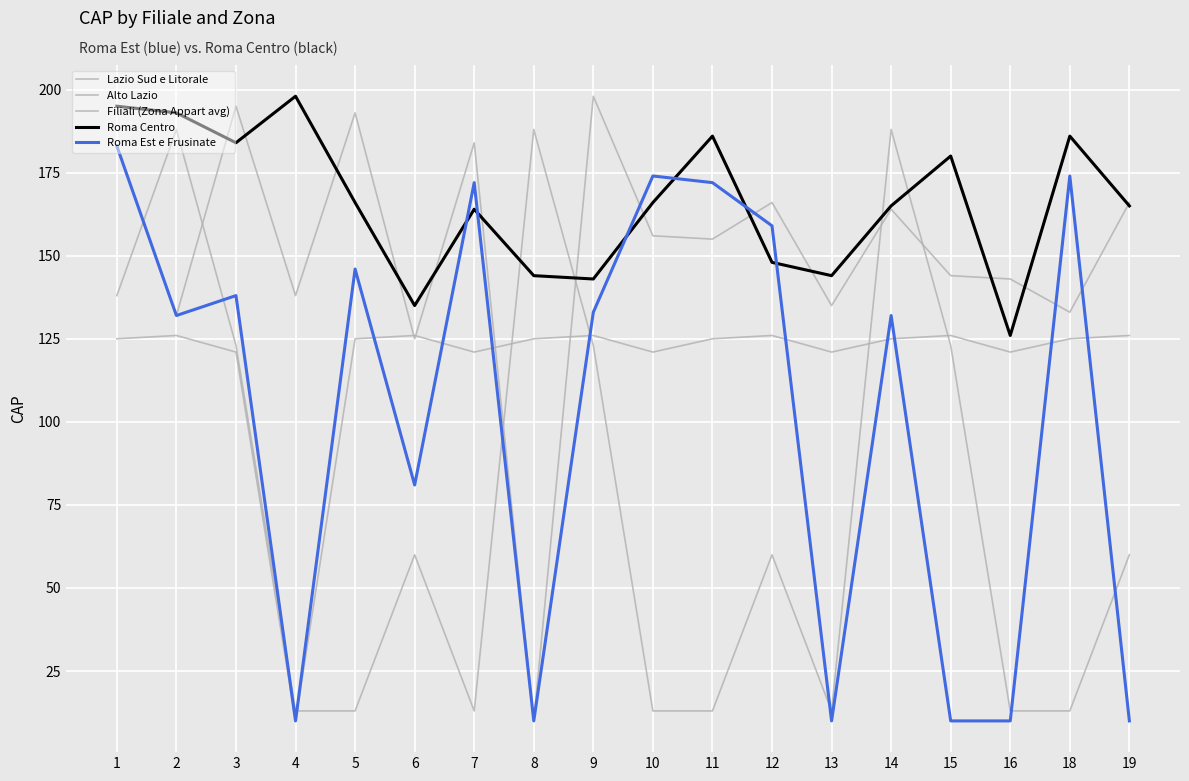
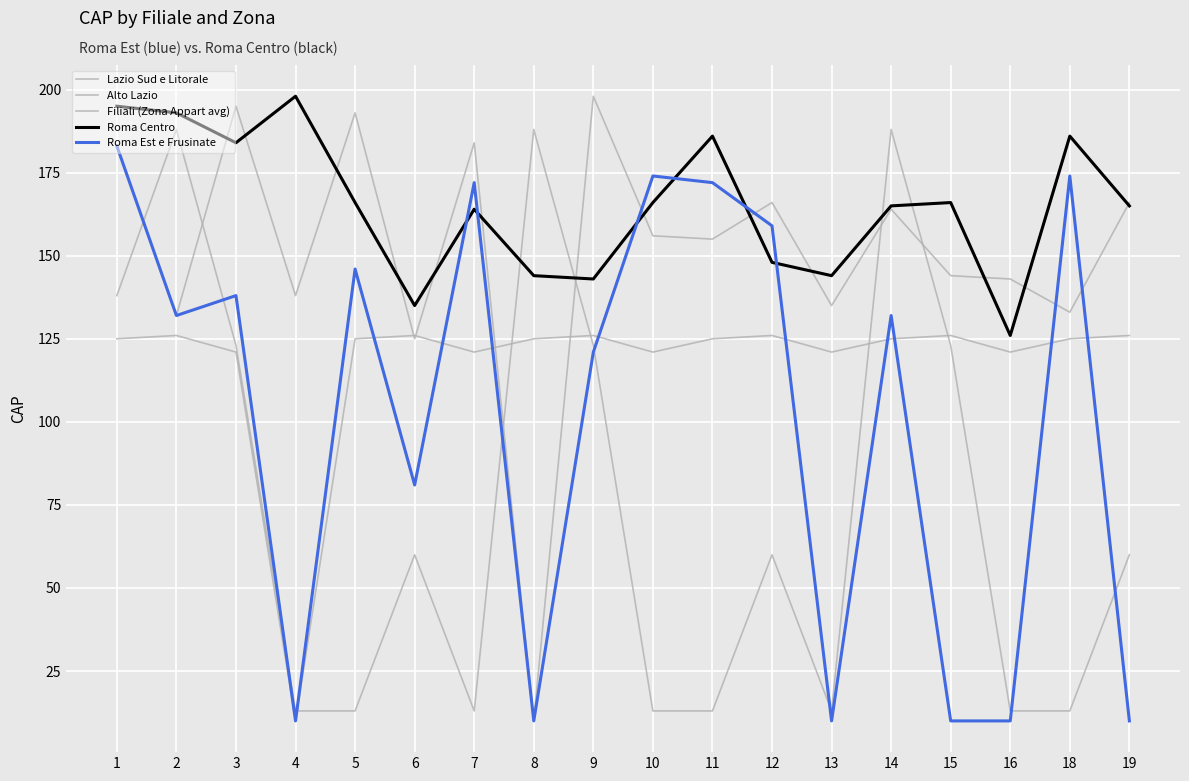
Roma Est e Frusinate, 9: 133 -> 121
Roma Centro, 15: 180 -> 166
